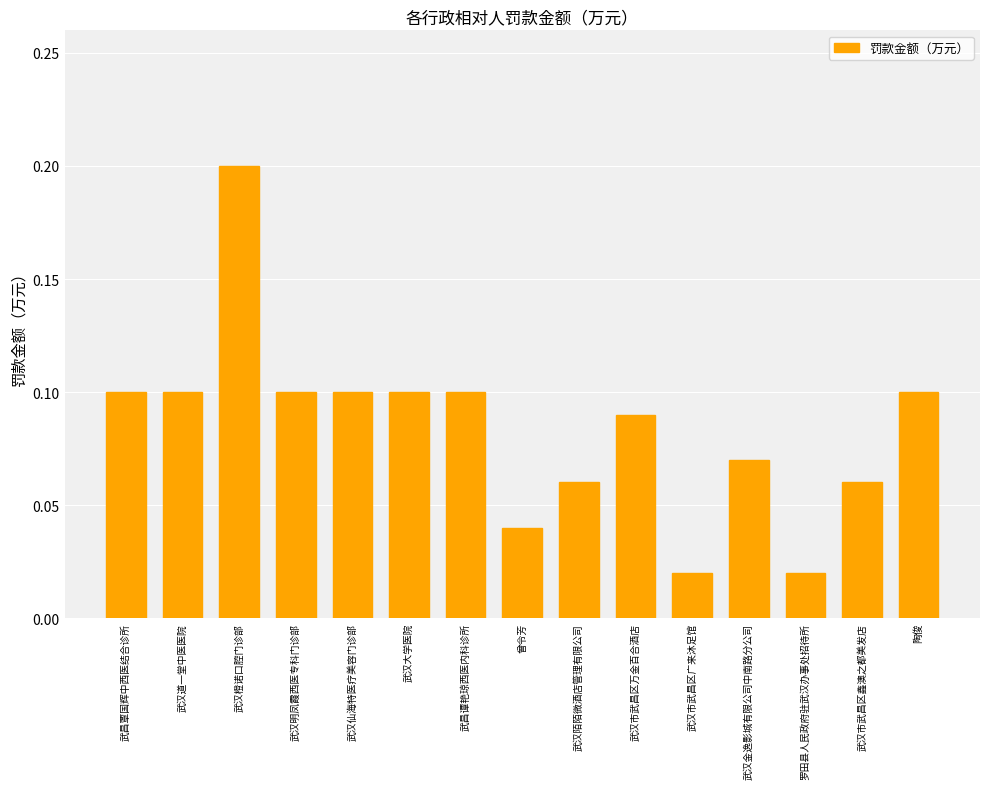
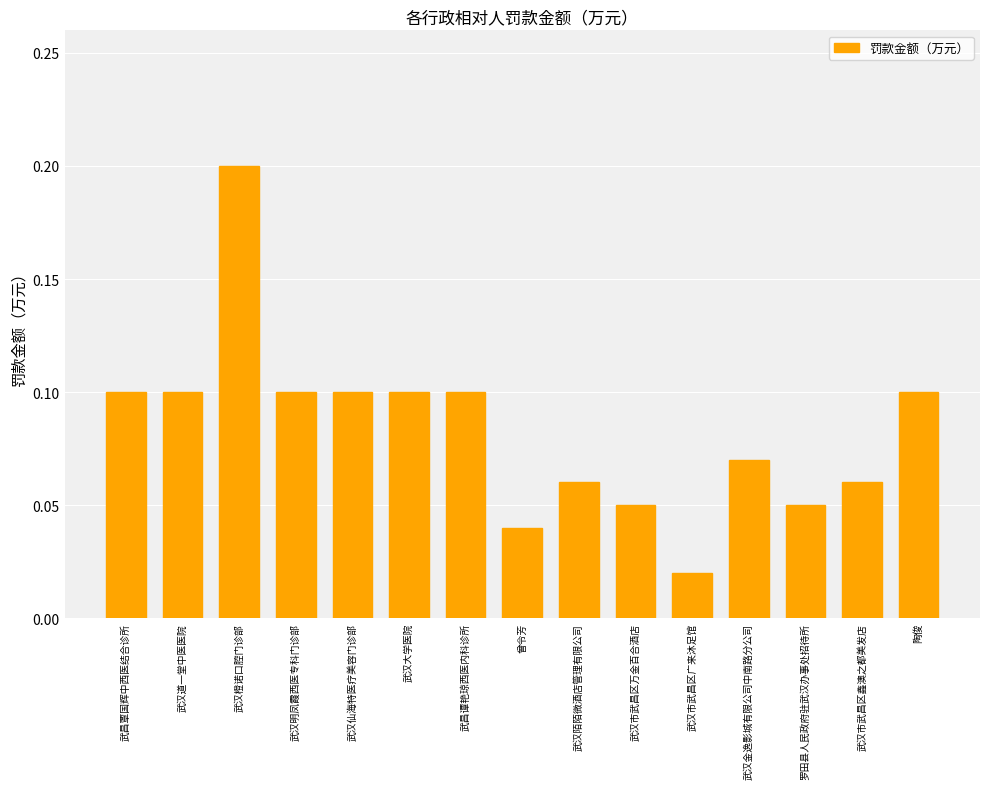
武汉市武昌区万金百合酒店: 0.09 -> 0.05
罗田县人民政府驻武汉办事处招待所: 0.02 -> 0.05
